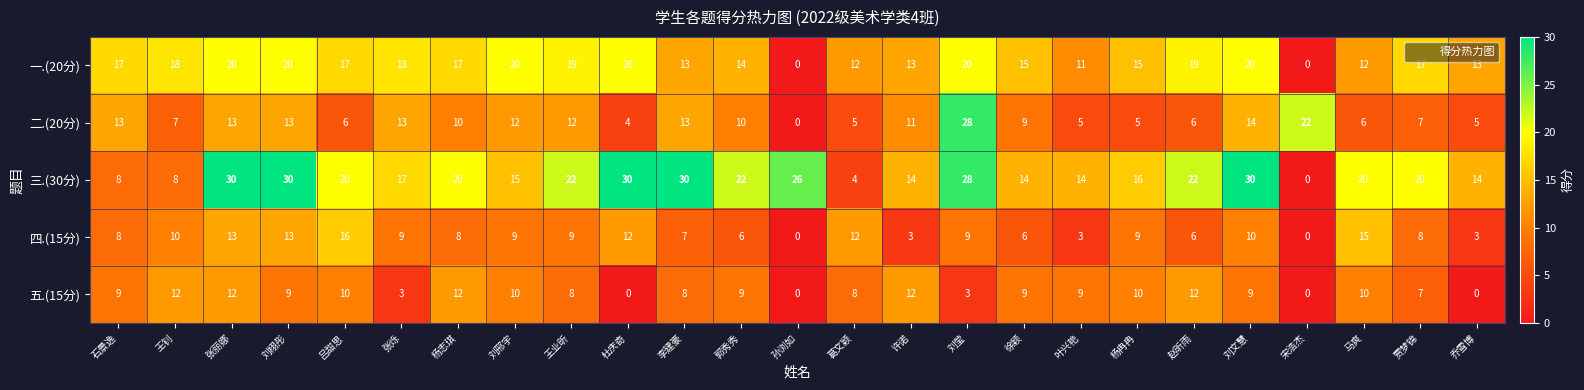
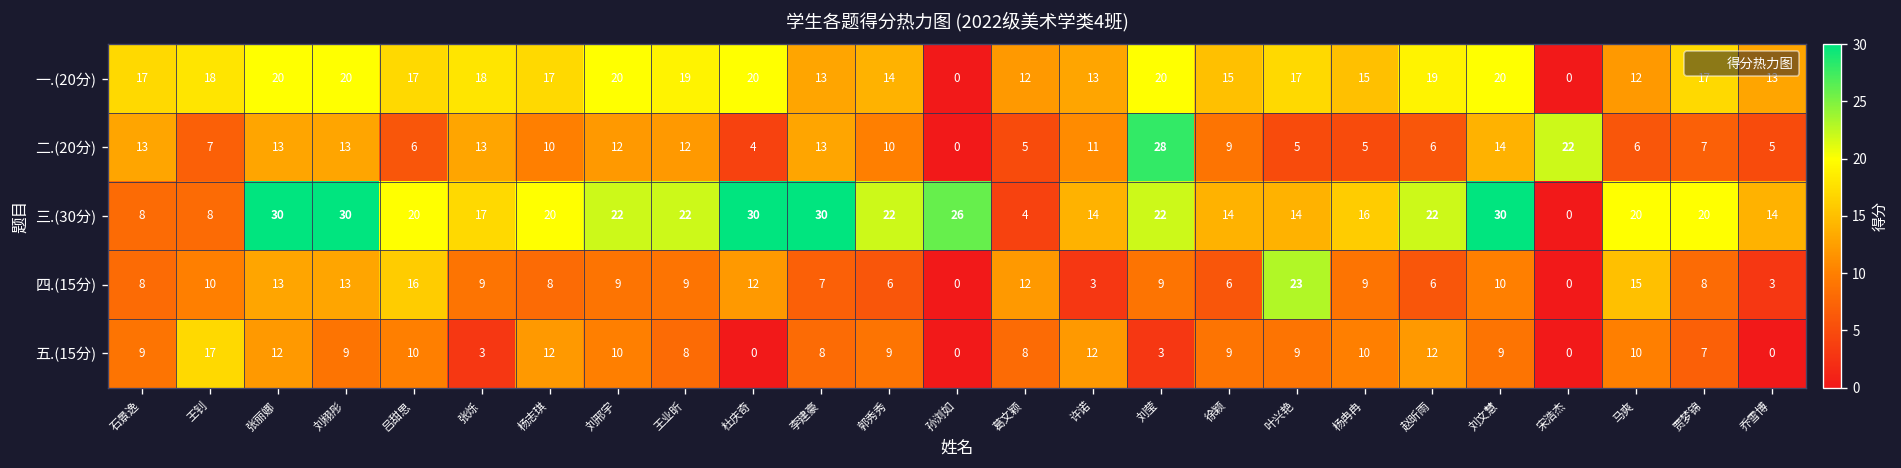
一.(20分), 叶兴艳: 11 -> 17
三.(30分), 刘邢宇: 15 -> 22
三.(30分), 刘莹: 28 -> 22
四.(15分), 叶兴艳: 3 -> 23
五.(15分), 王钊: 12 -> 17
